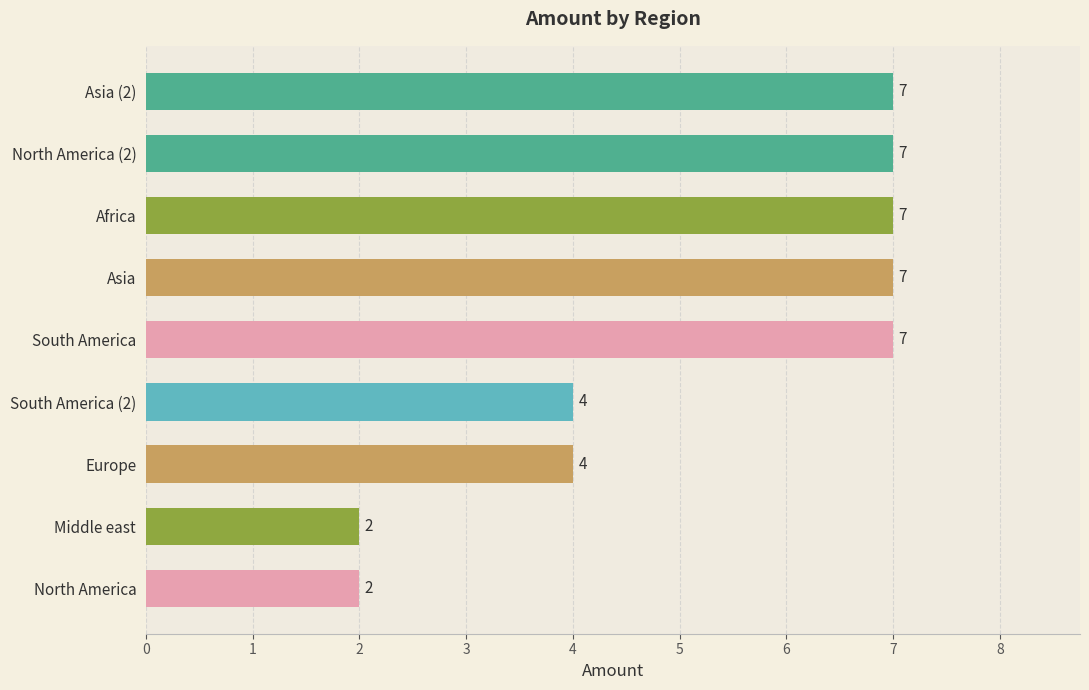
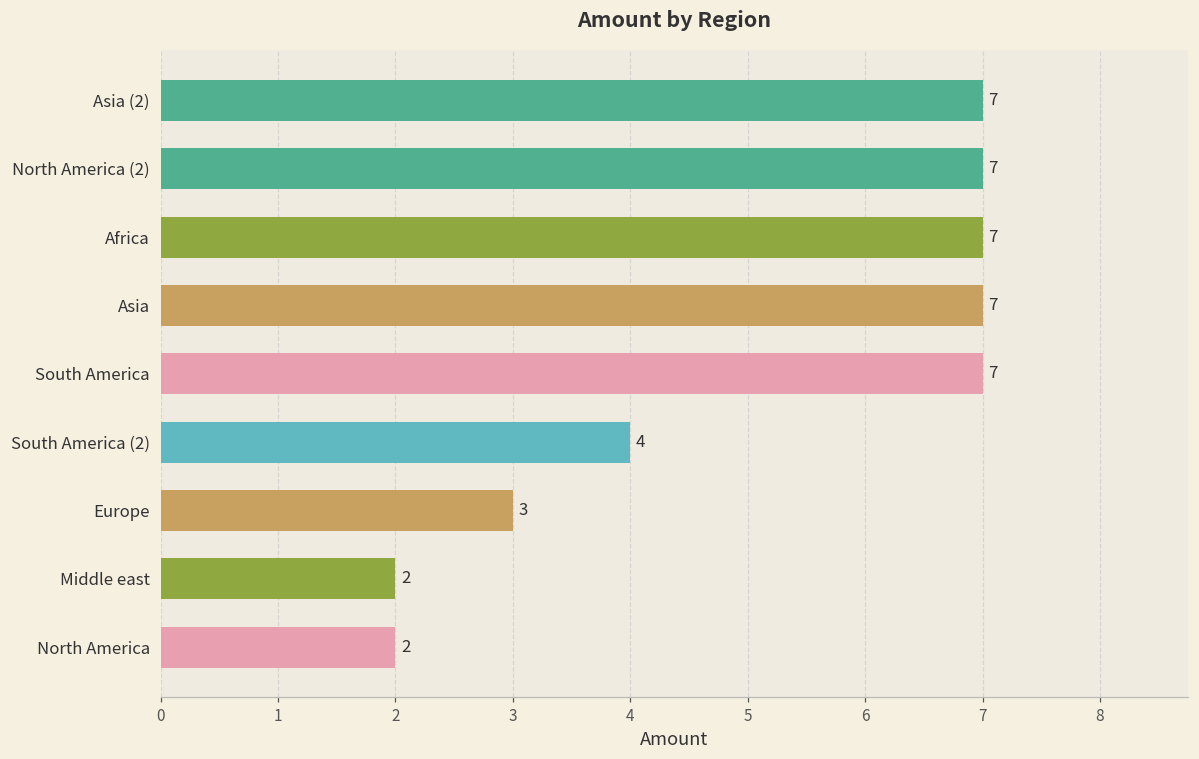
Europe: 4 -> 3
